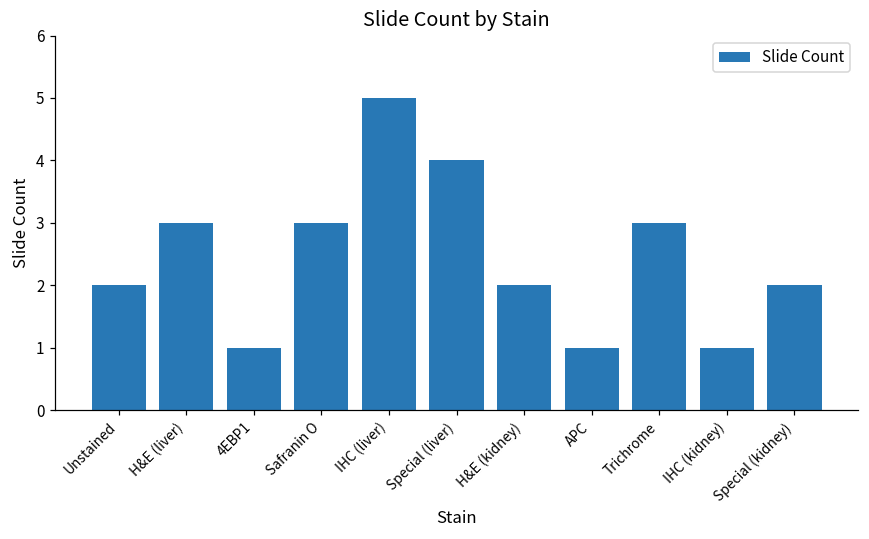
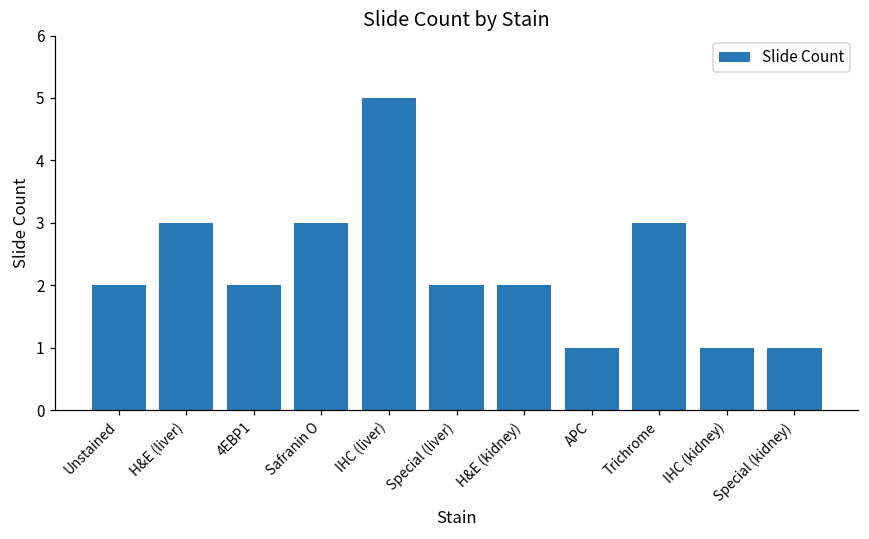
4EBP1: 1 -> 2
Special (liver): 4 -> 2
Special (kidney): 2 -> 1
